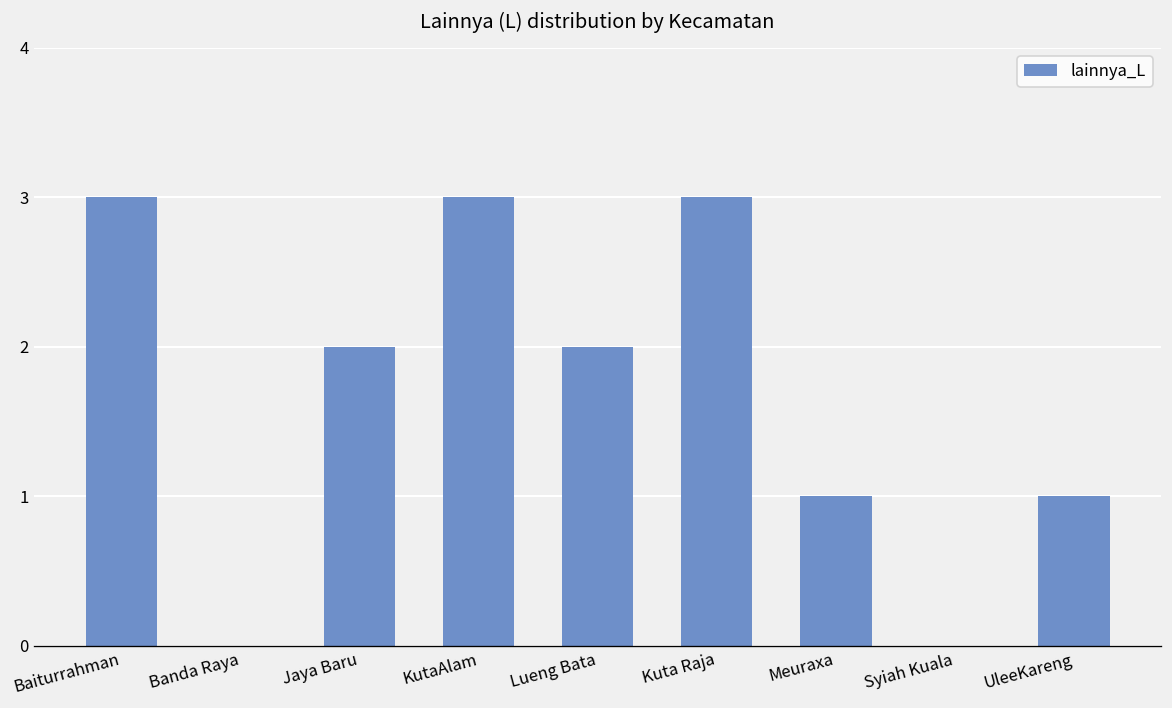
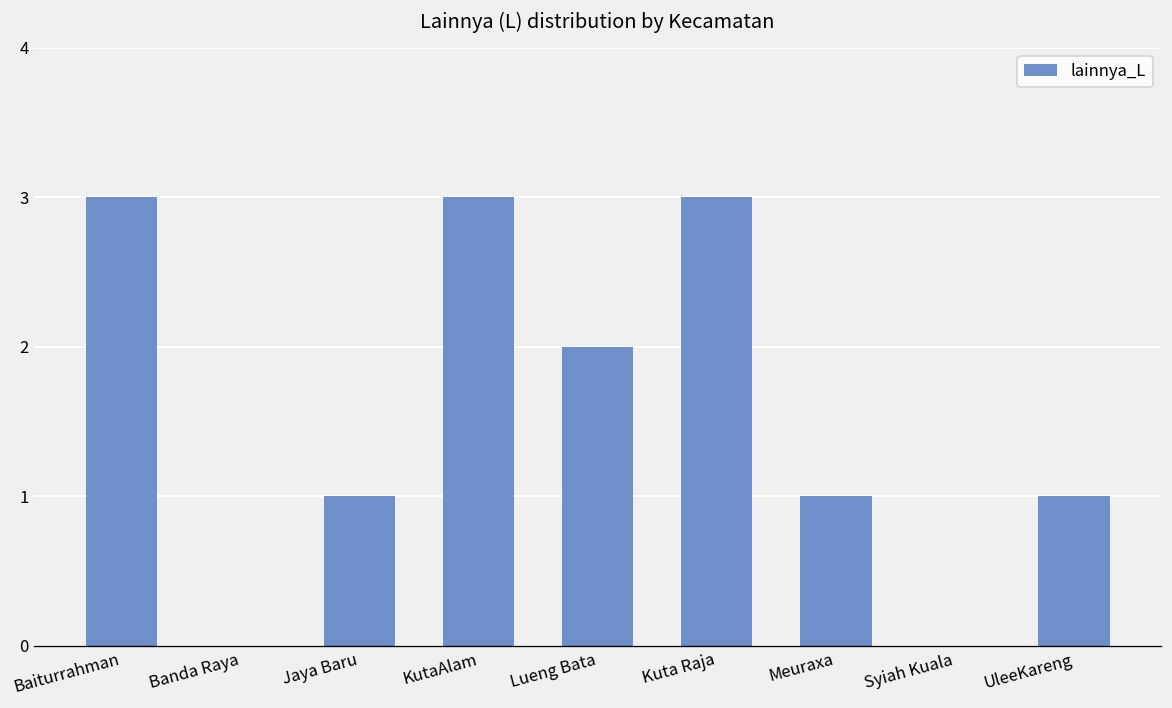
Jaya Baru: 2 -> 1
